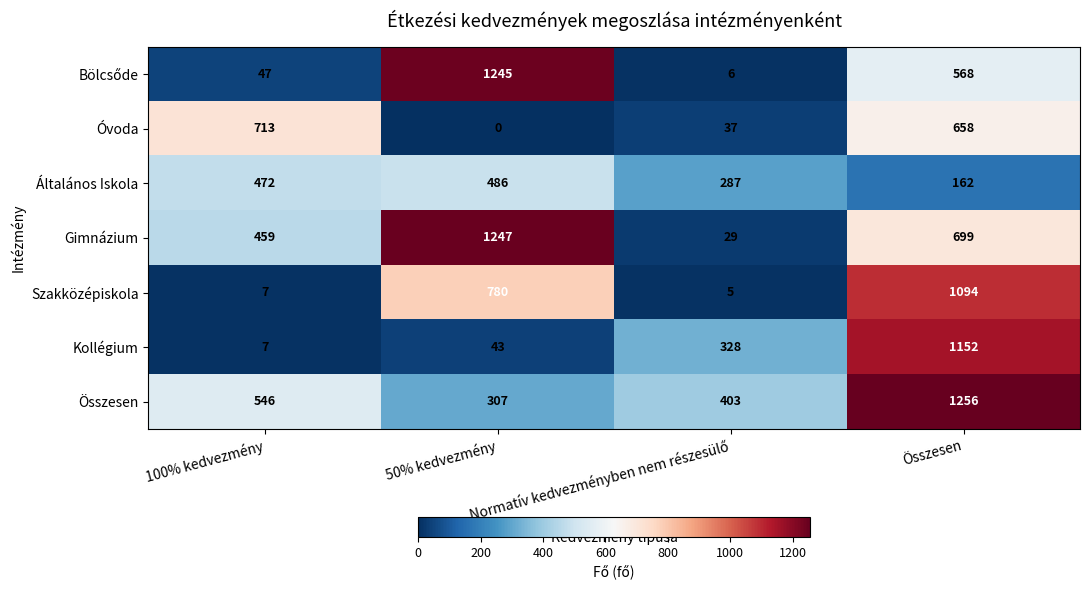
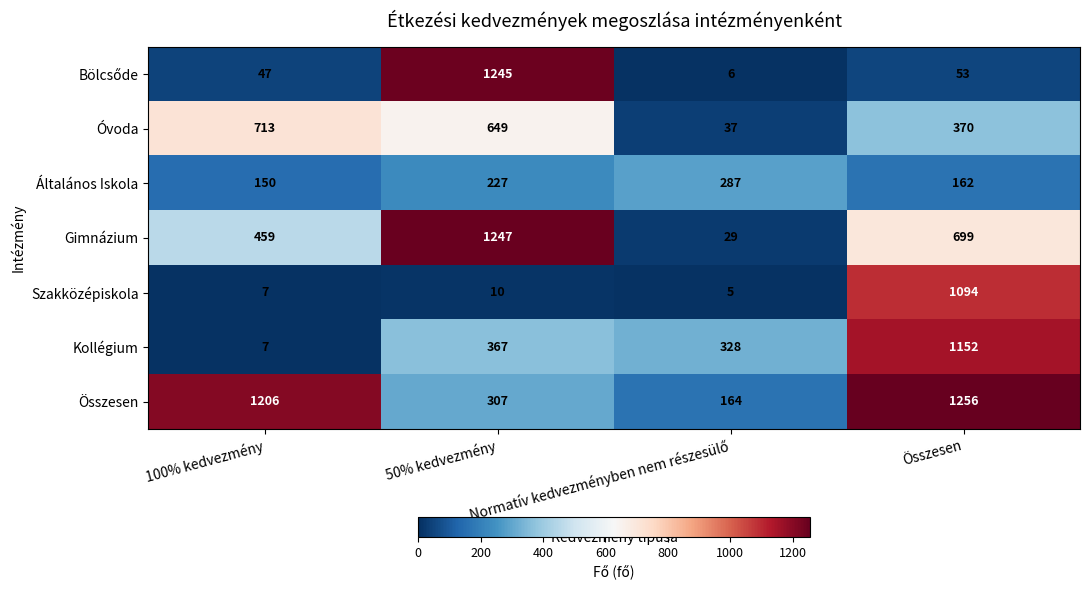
Bölcsőde, Összesen: 568 -> 53
Óvoda, 50% kedvezmény: 0 -> 649
Óvoda, Összesen: 658 -> 370
Általános Iskola, 100% kedvezmény: 472 -> 150
Általános Iskola, 50% kedvezmény: 486 -> 227
Szakközépiskola, 50% kedvezmény: 780 -> 10
Kollégium, 50% kedvezmény: 43 -> 367
Összesen, 100% kedvezmény: 546 -> 1206
Összesen, Normatív kedvezményben nem részesülő: 403 -> 164
